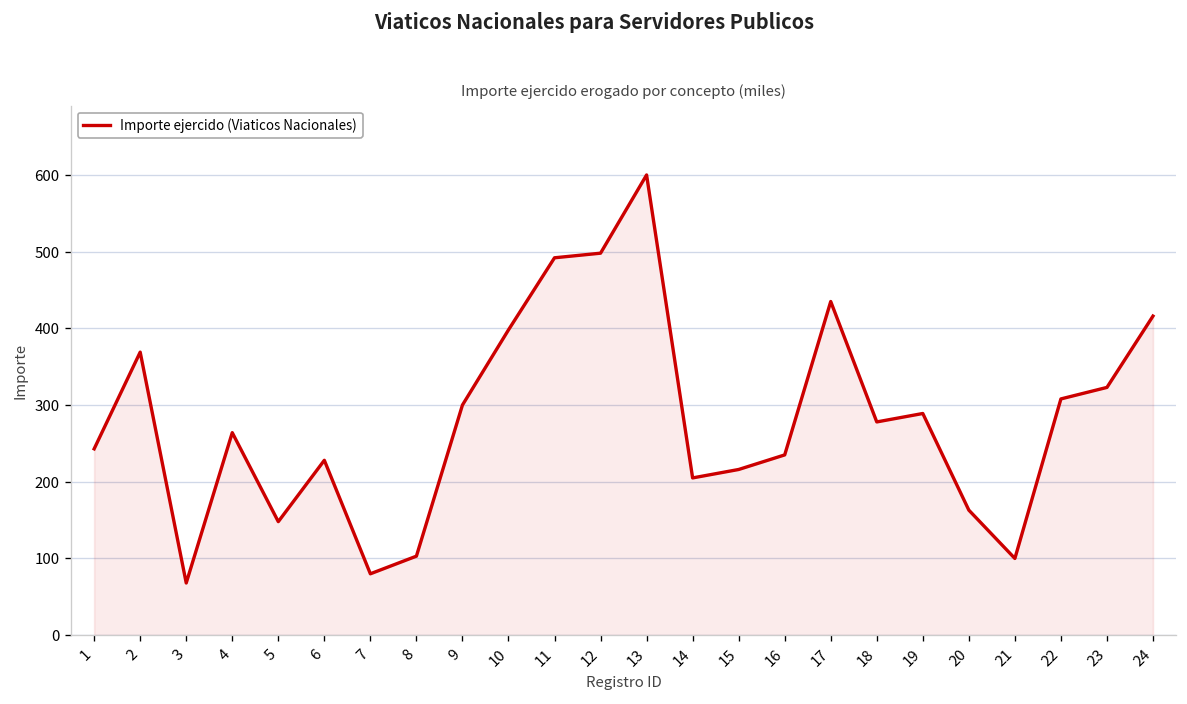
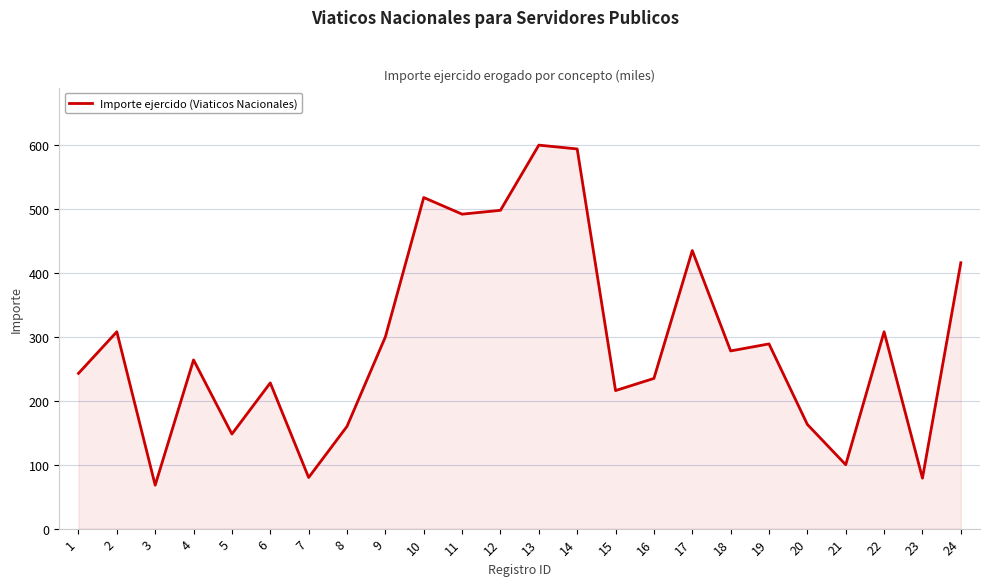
2: 370 -> 310
8: 100 -> 160
10: 400 -> 520
14: 210 -> 590
23: 320 -> 80
